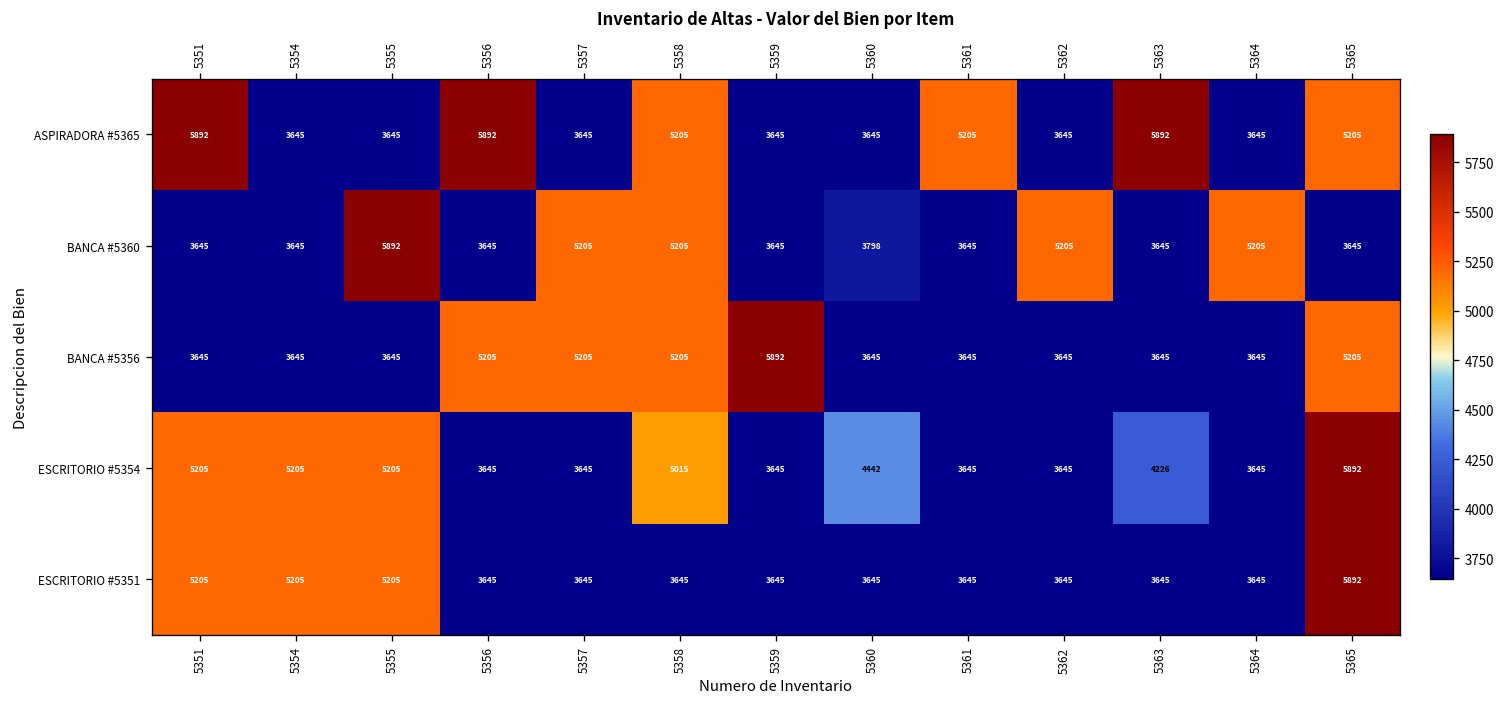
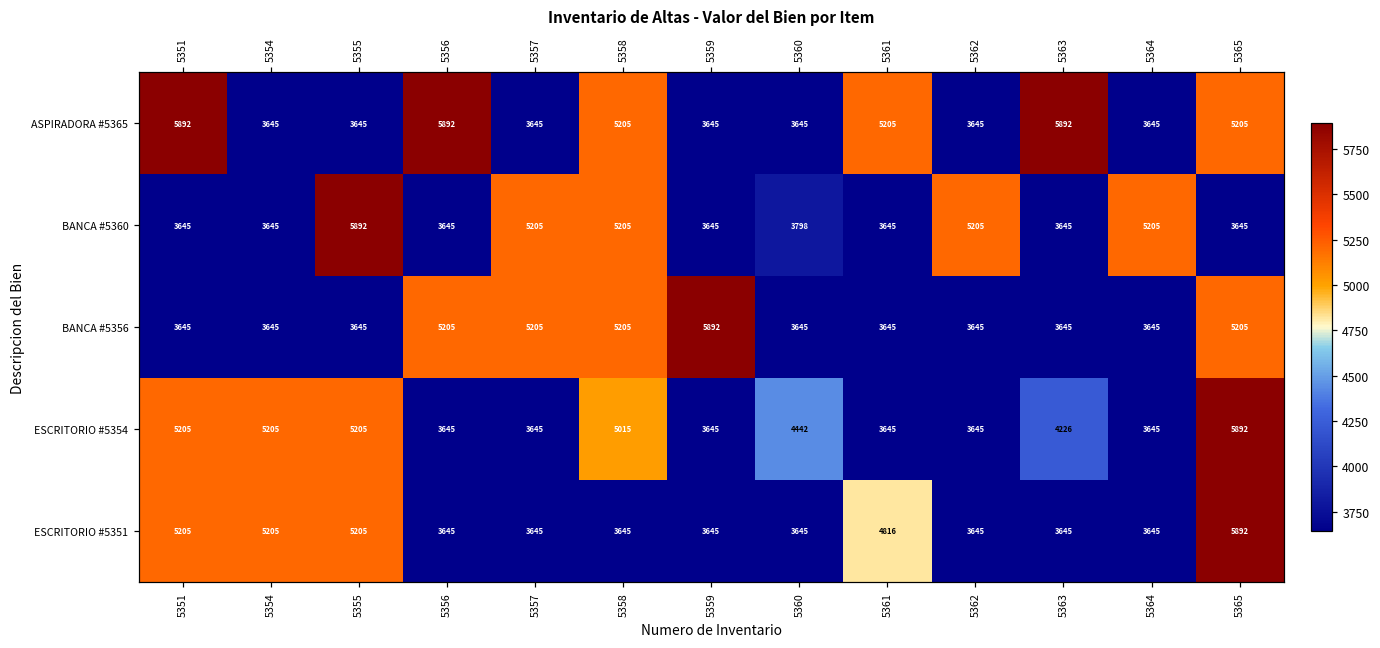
ESCRITORIO #5351, 5361: 3645 -> 4816
